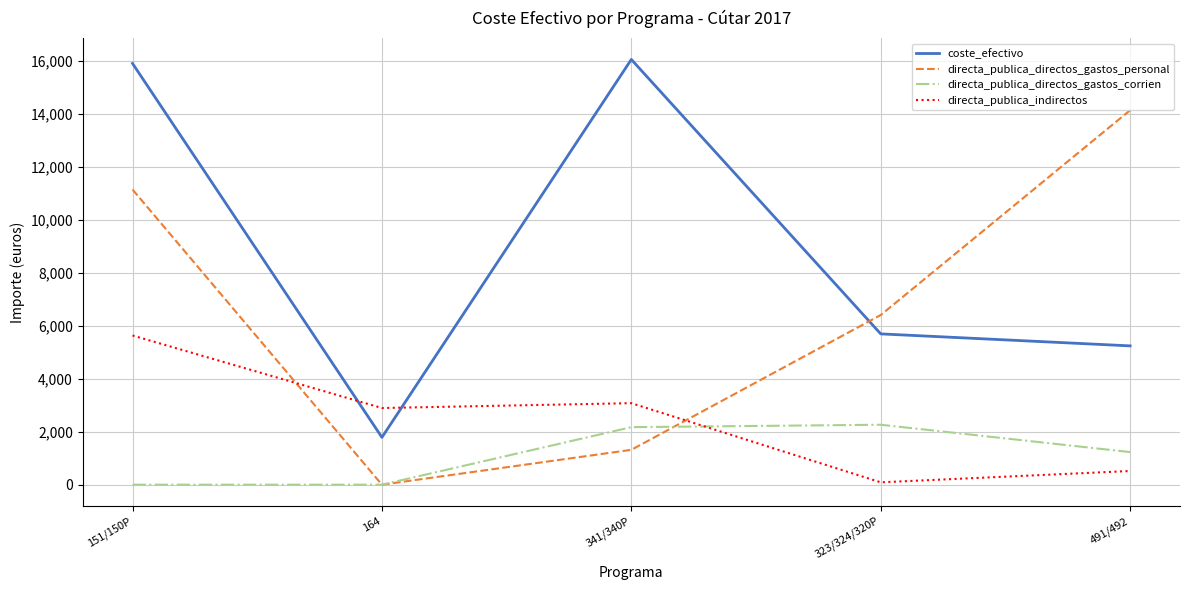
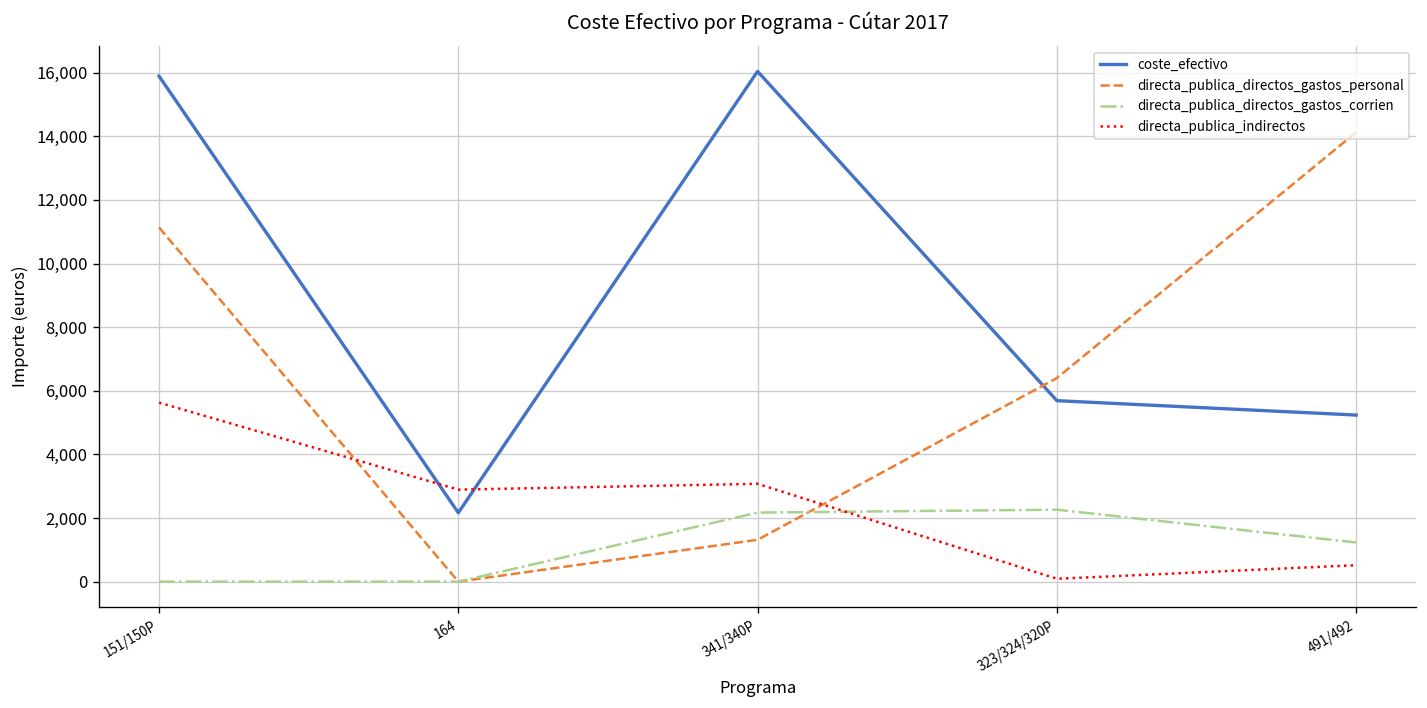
coste_efectivo, 164: 1,800 -> 2,200
